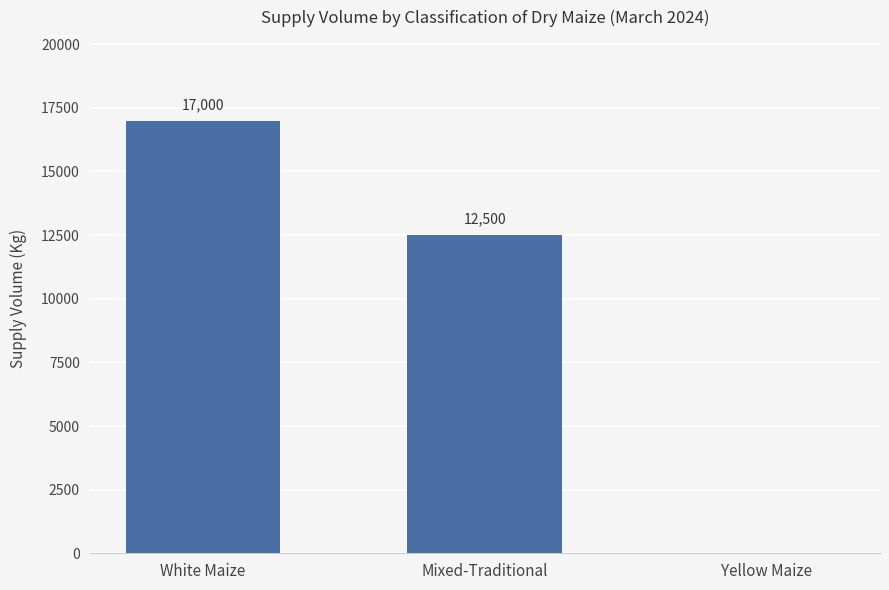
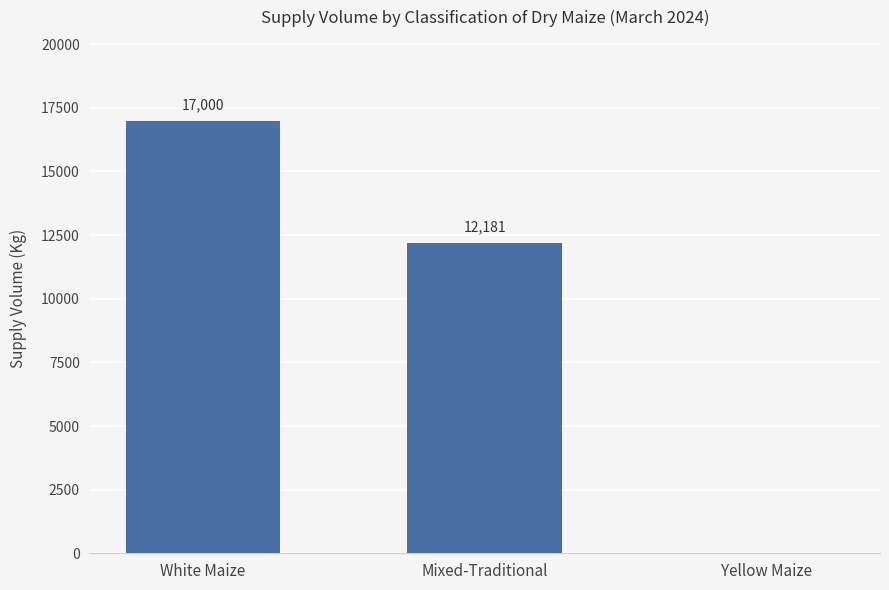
Mixed-Traditional: 12,500 -> 12,181
